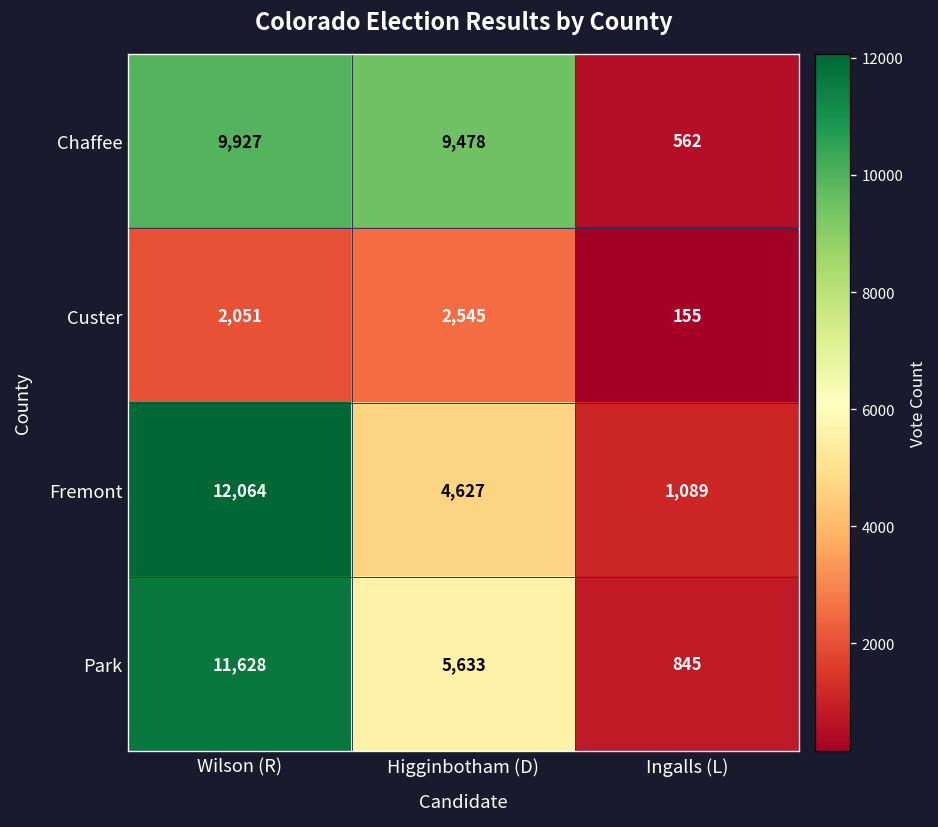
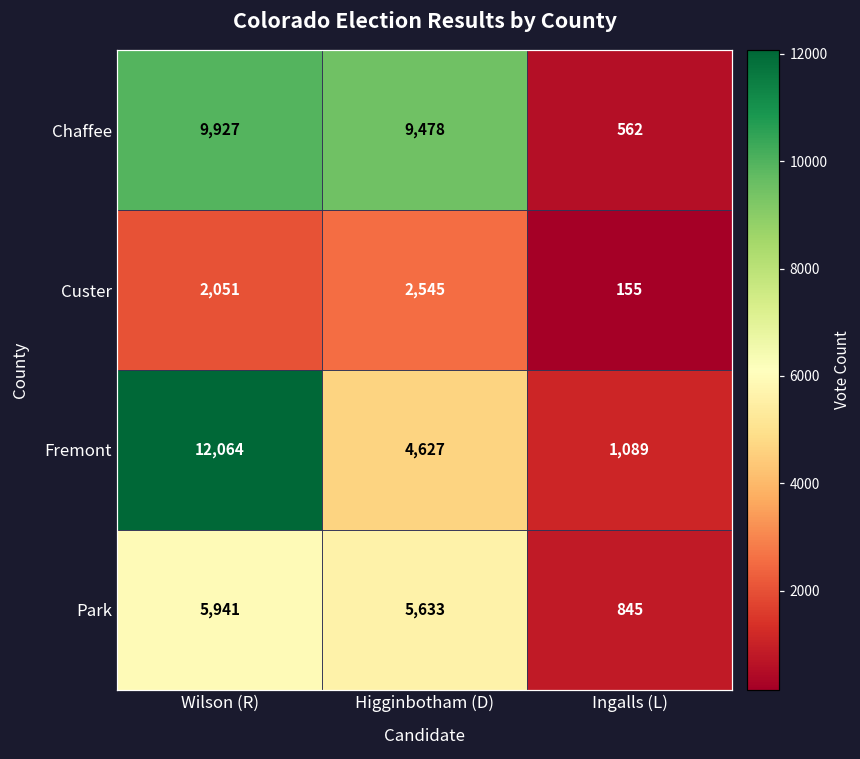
Park, Wilson (R): 11,628 -> 5,941
